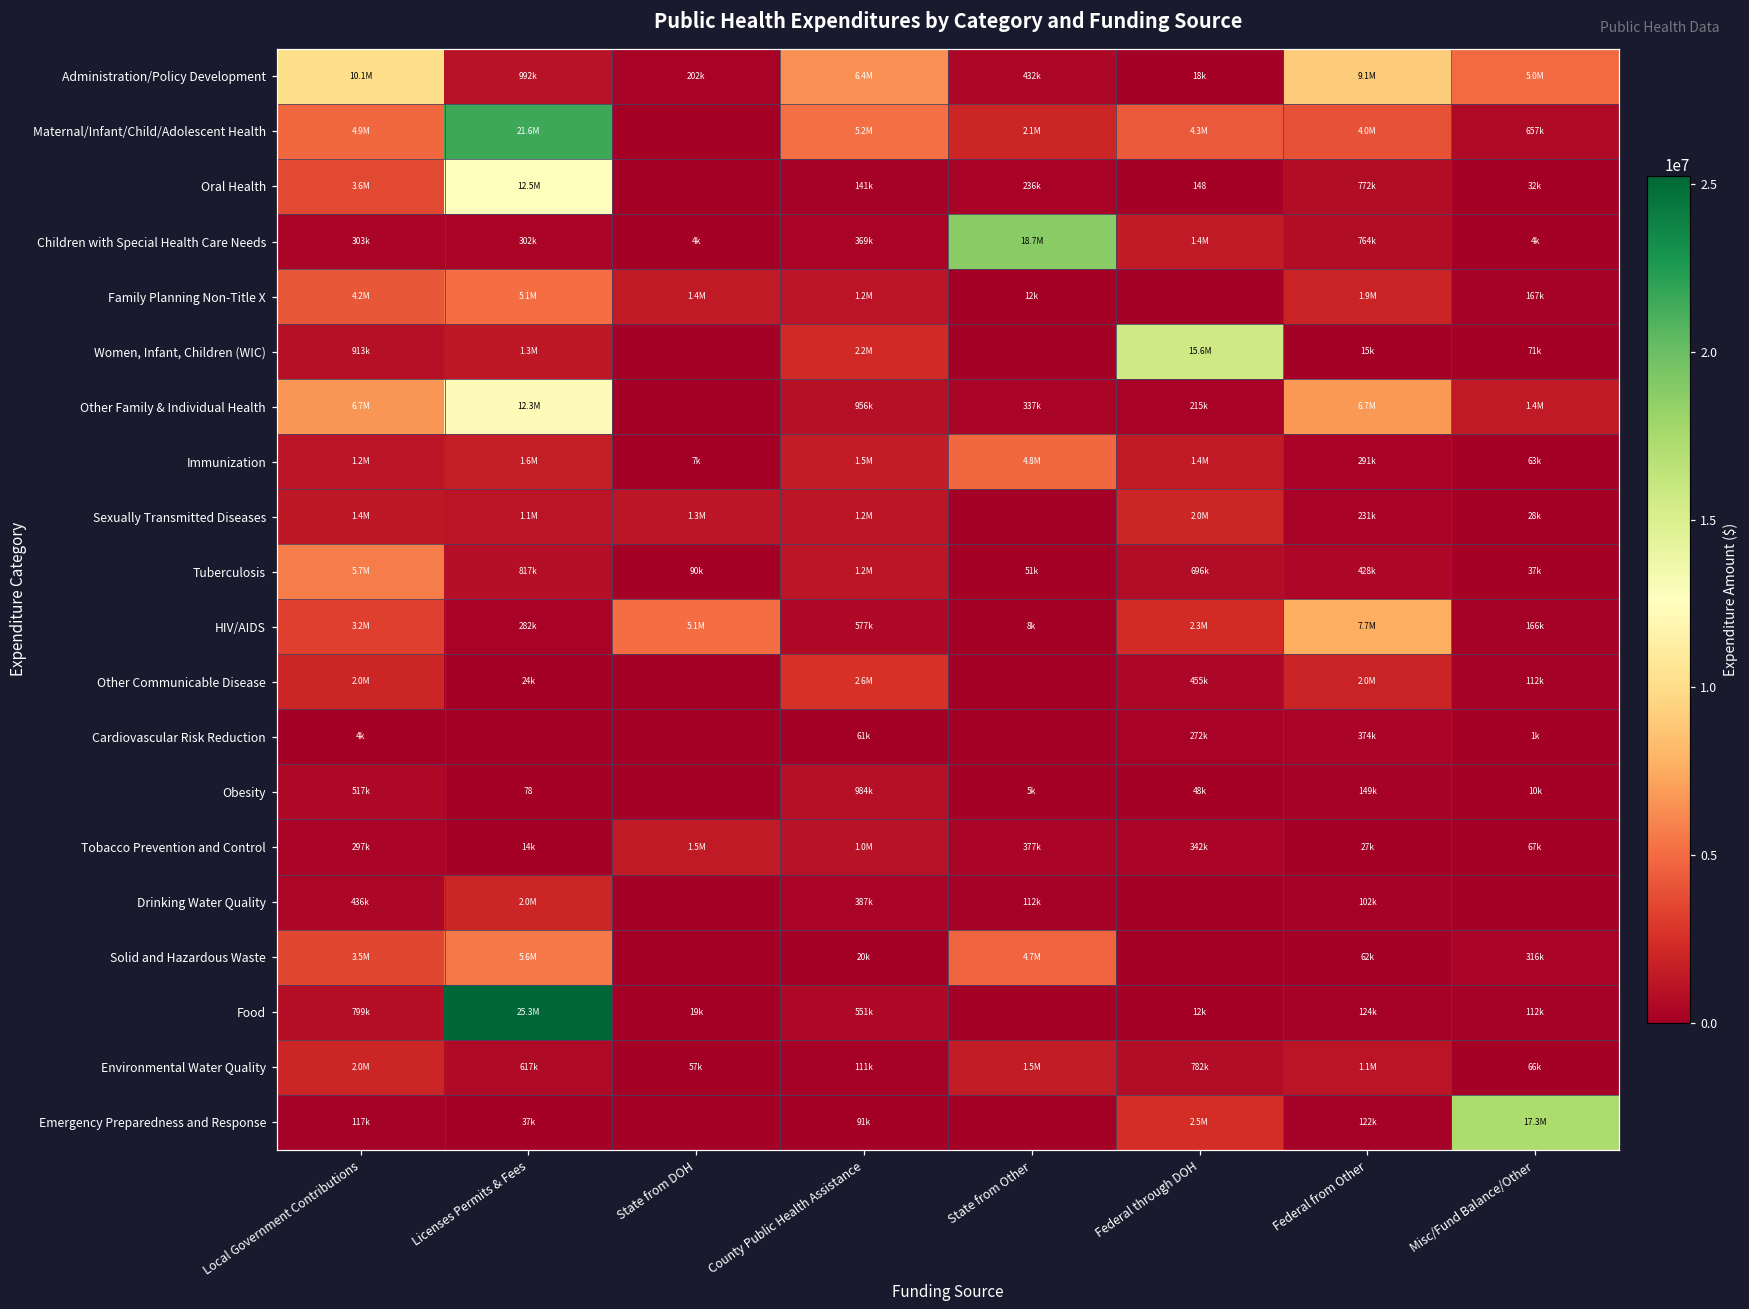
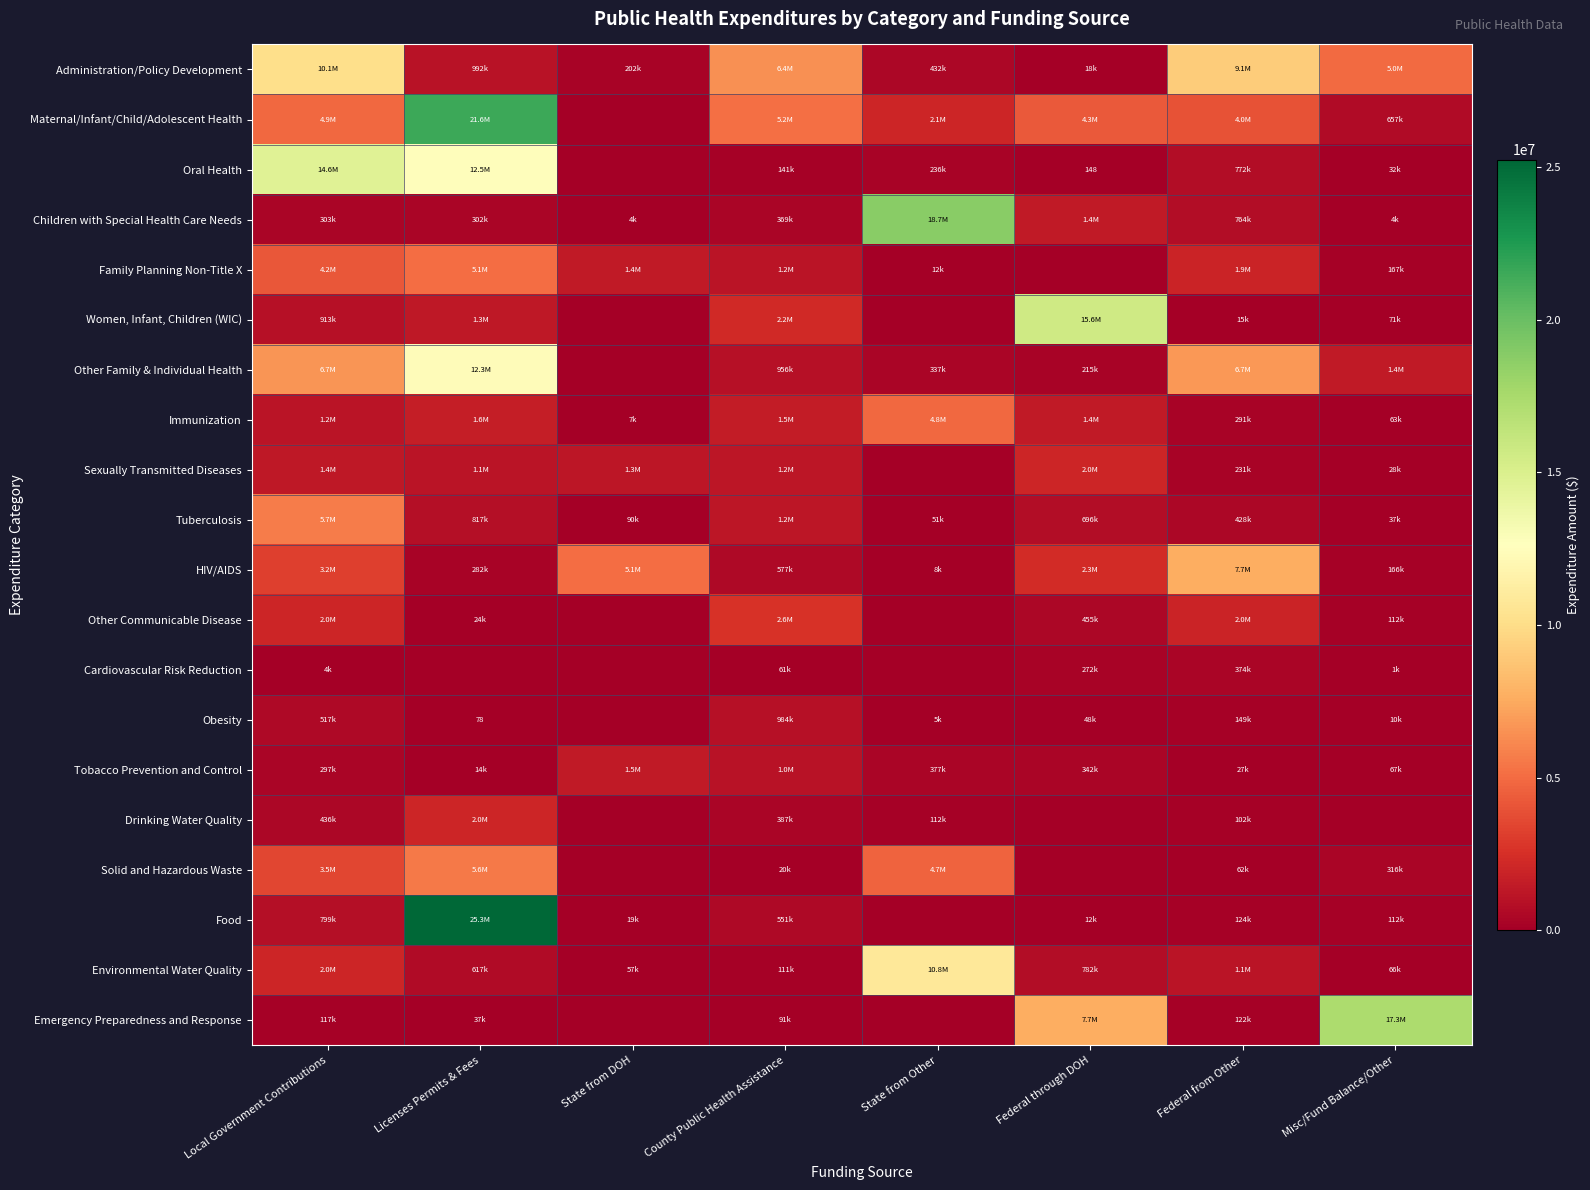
Oral Health, Local Government Contributions: 3.6M -> 14.6M
Environmental Water Quality, State from Other: 1.5M -> 10.8M
Emergency Preparedness and Response, Federal through DOH: 2.5M -> 7.7M
